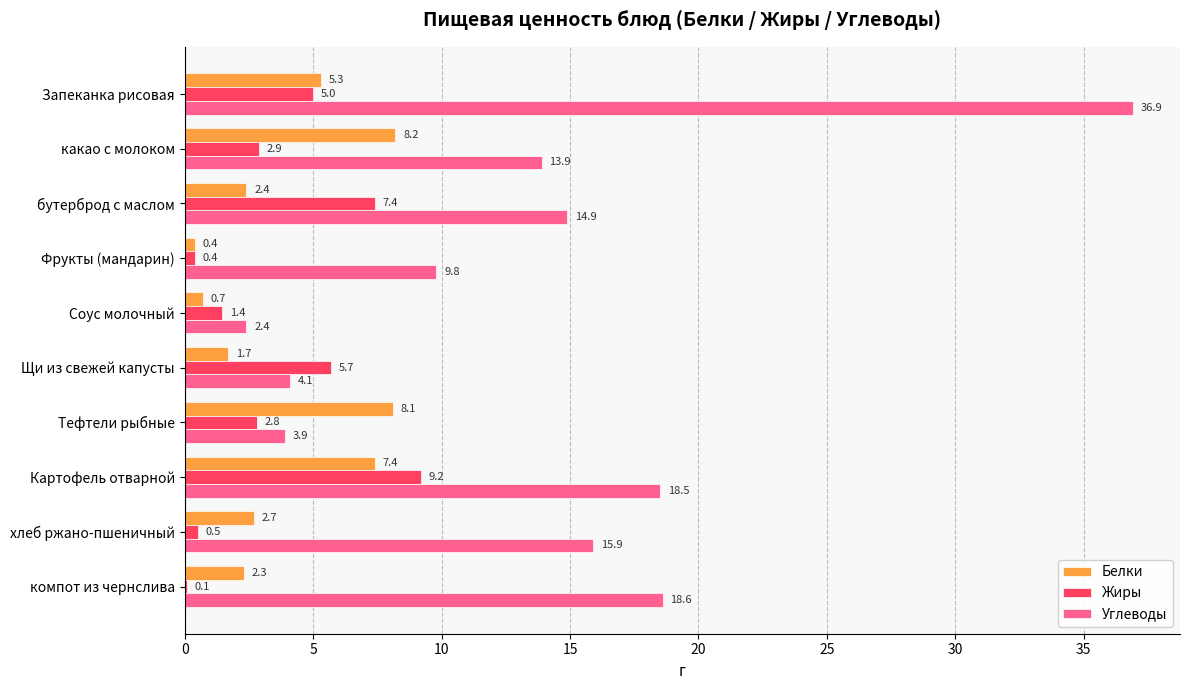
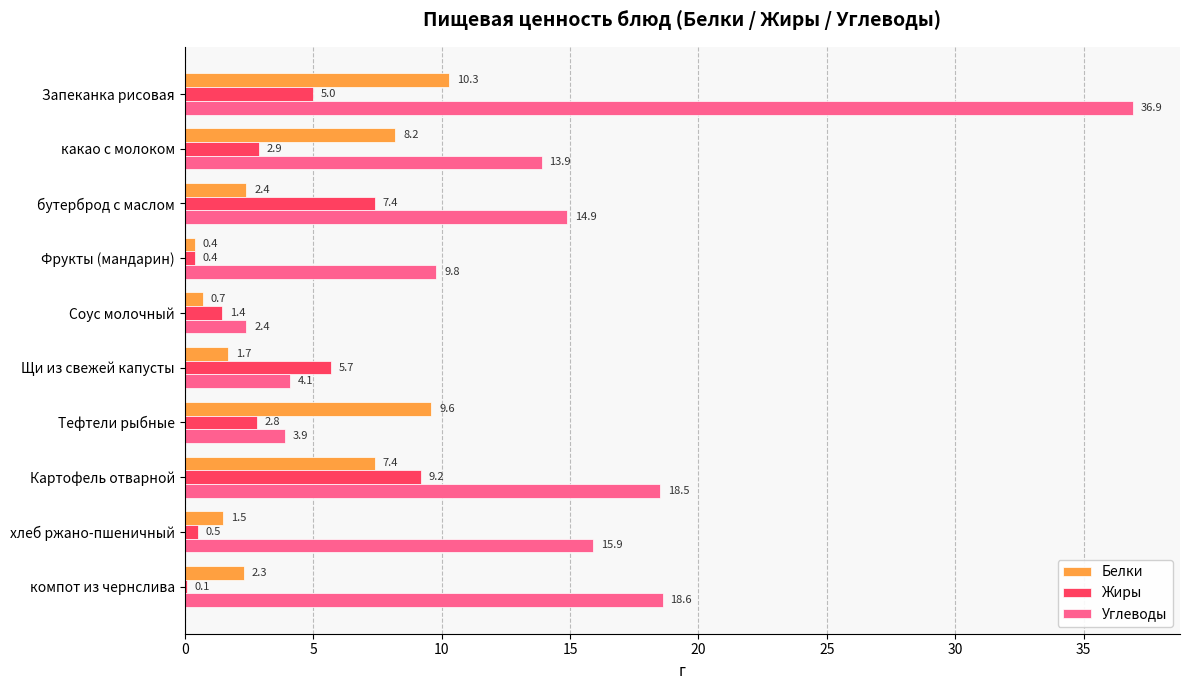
Белки, Запеканка рисовая: 5.3 -> 10.3
Белки, Тефтели рыбные: 8.1 -> 9.6
Белки, хлеб ржано-пшеничный: 2.7 -> 1.5
